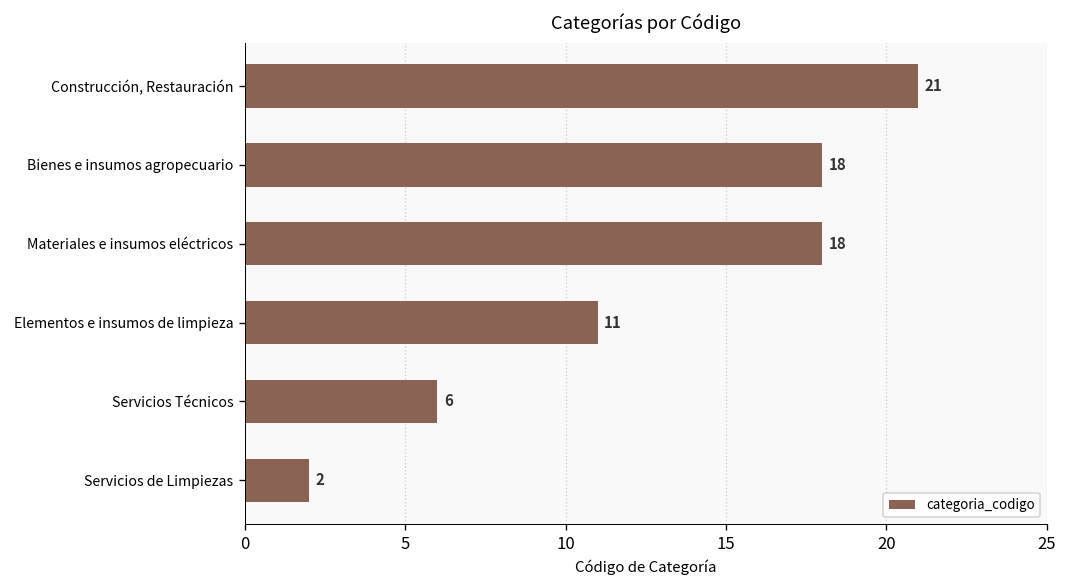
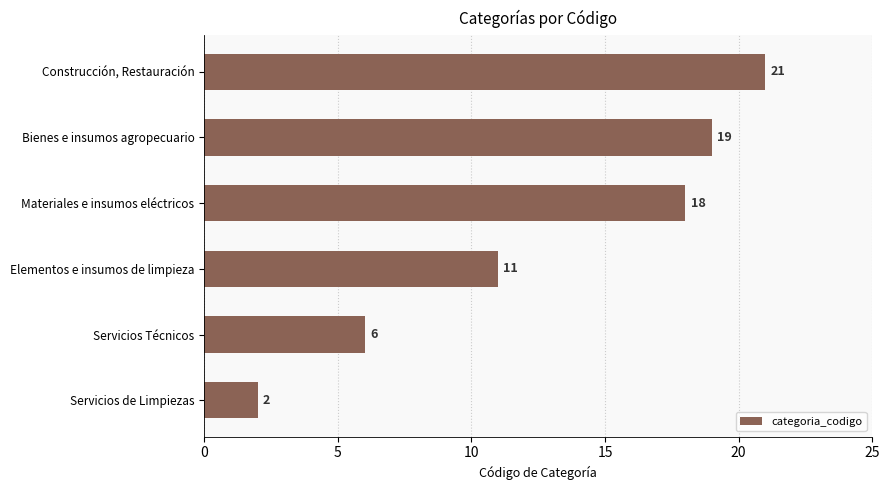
Bienes e insumos agropecuario: 18 -> 19
